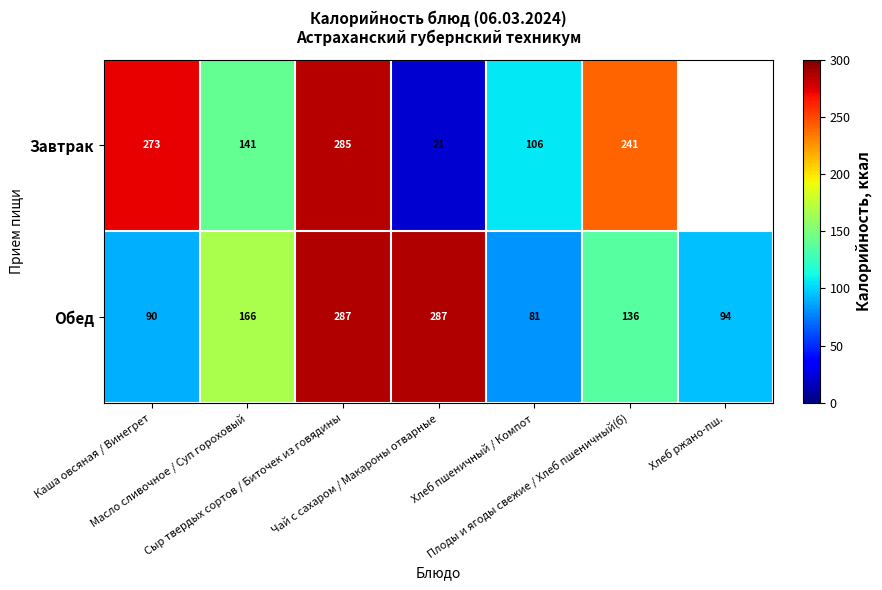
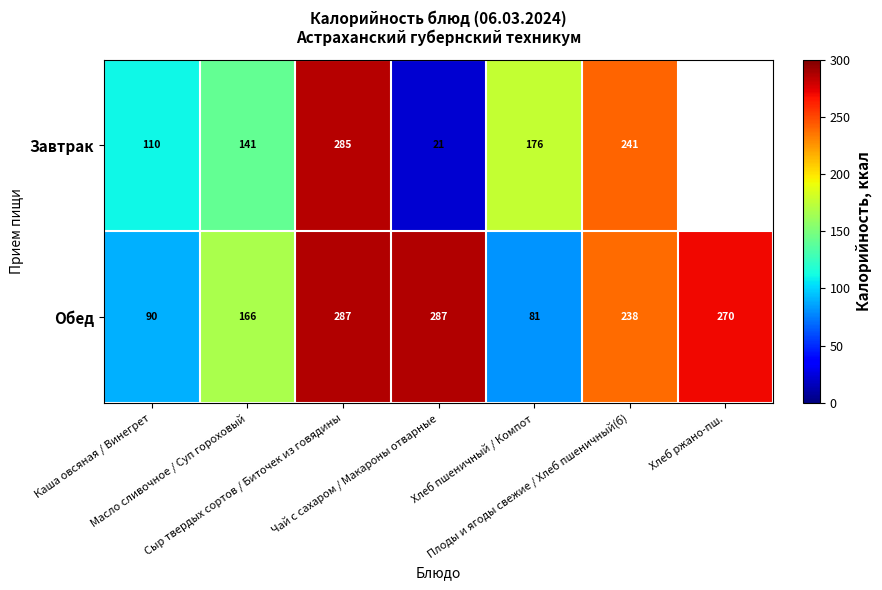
Завтрак, Каша овсяная / Винегрет: 273 -> 110
Завтрак, Хлеб пшеничный / Компот: 106 -> 176
Обед, Плоды и ягоды свежие / Хлеб пшеничный(б): 136 -> 238
Обед, Хлеб ржано-пш.: 94 -> 270
